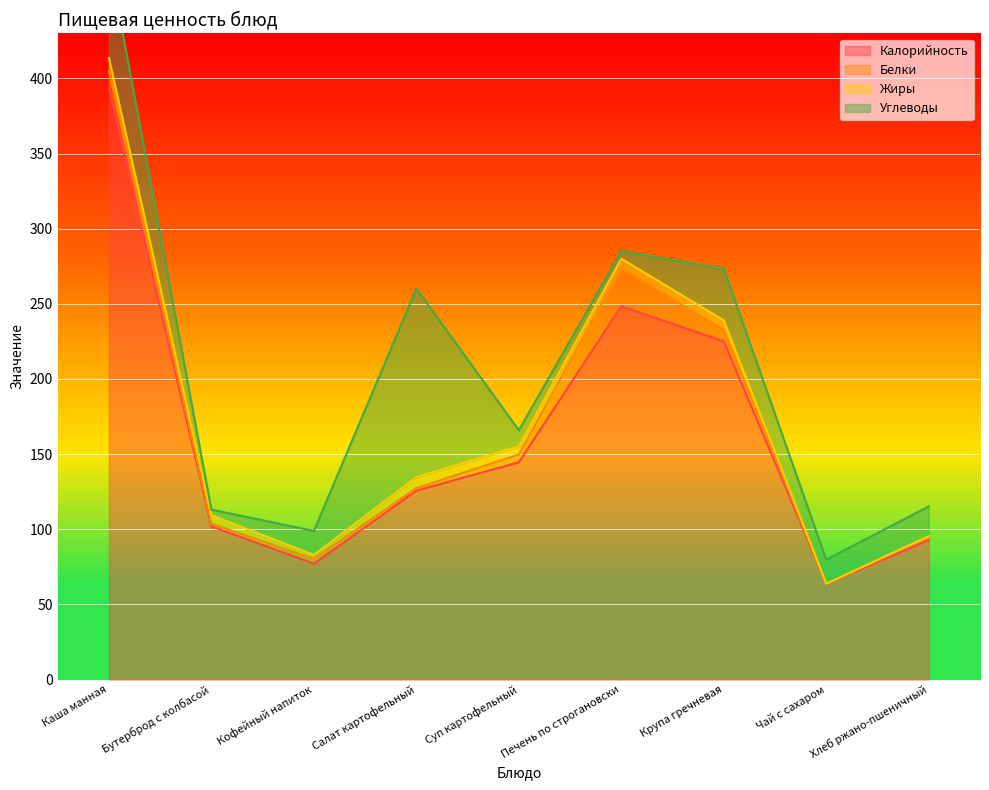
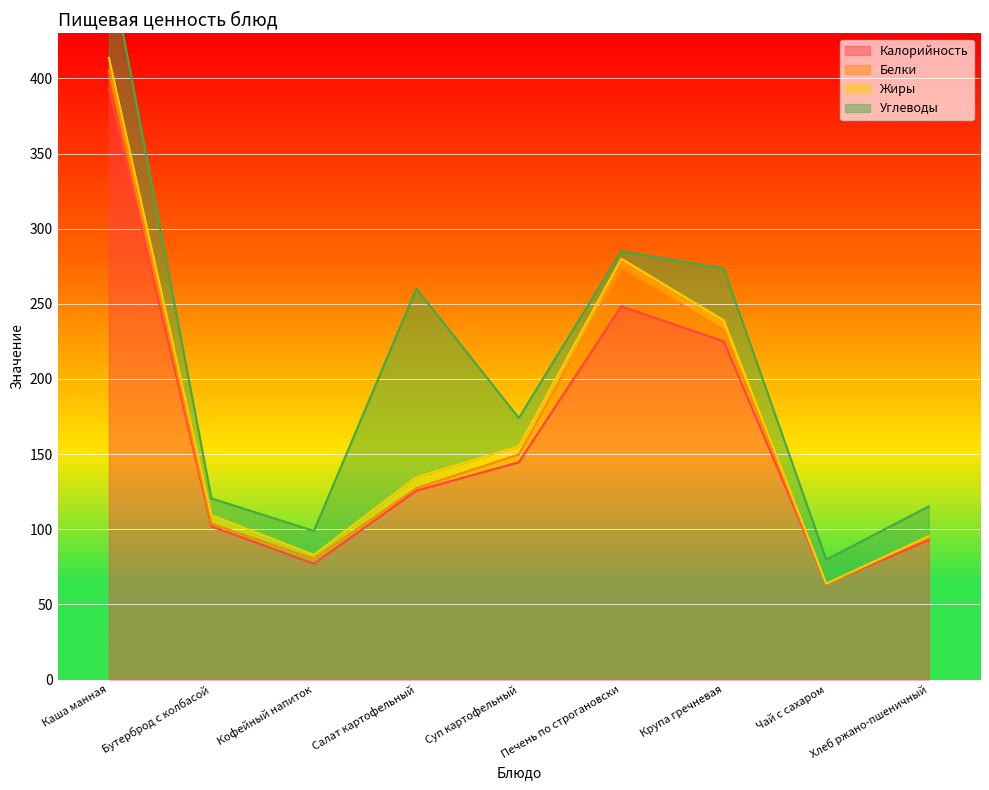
Углеводы, Бутерброд с колбасой: 4 -> 11
Углеводы, Суп картофельный: 11 -> 19
